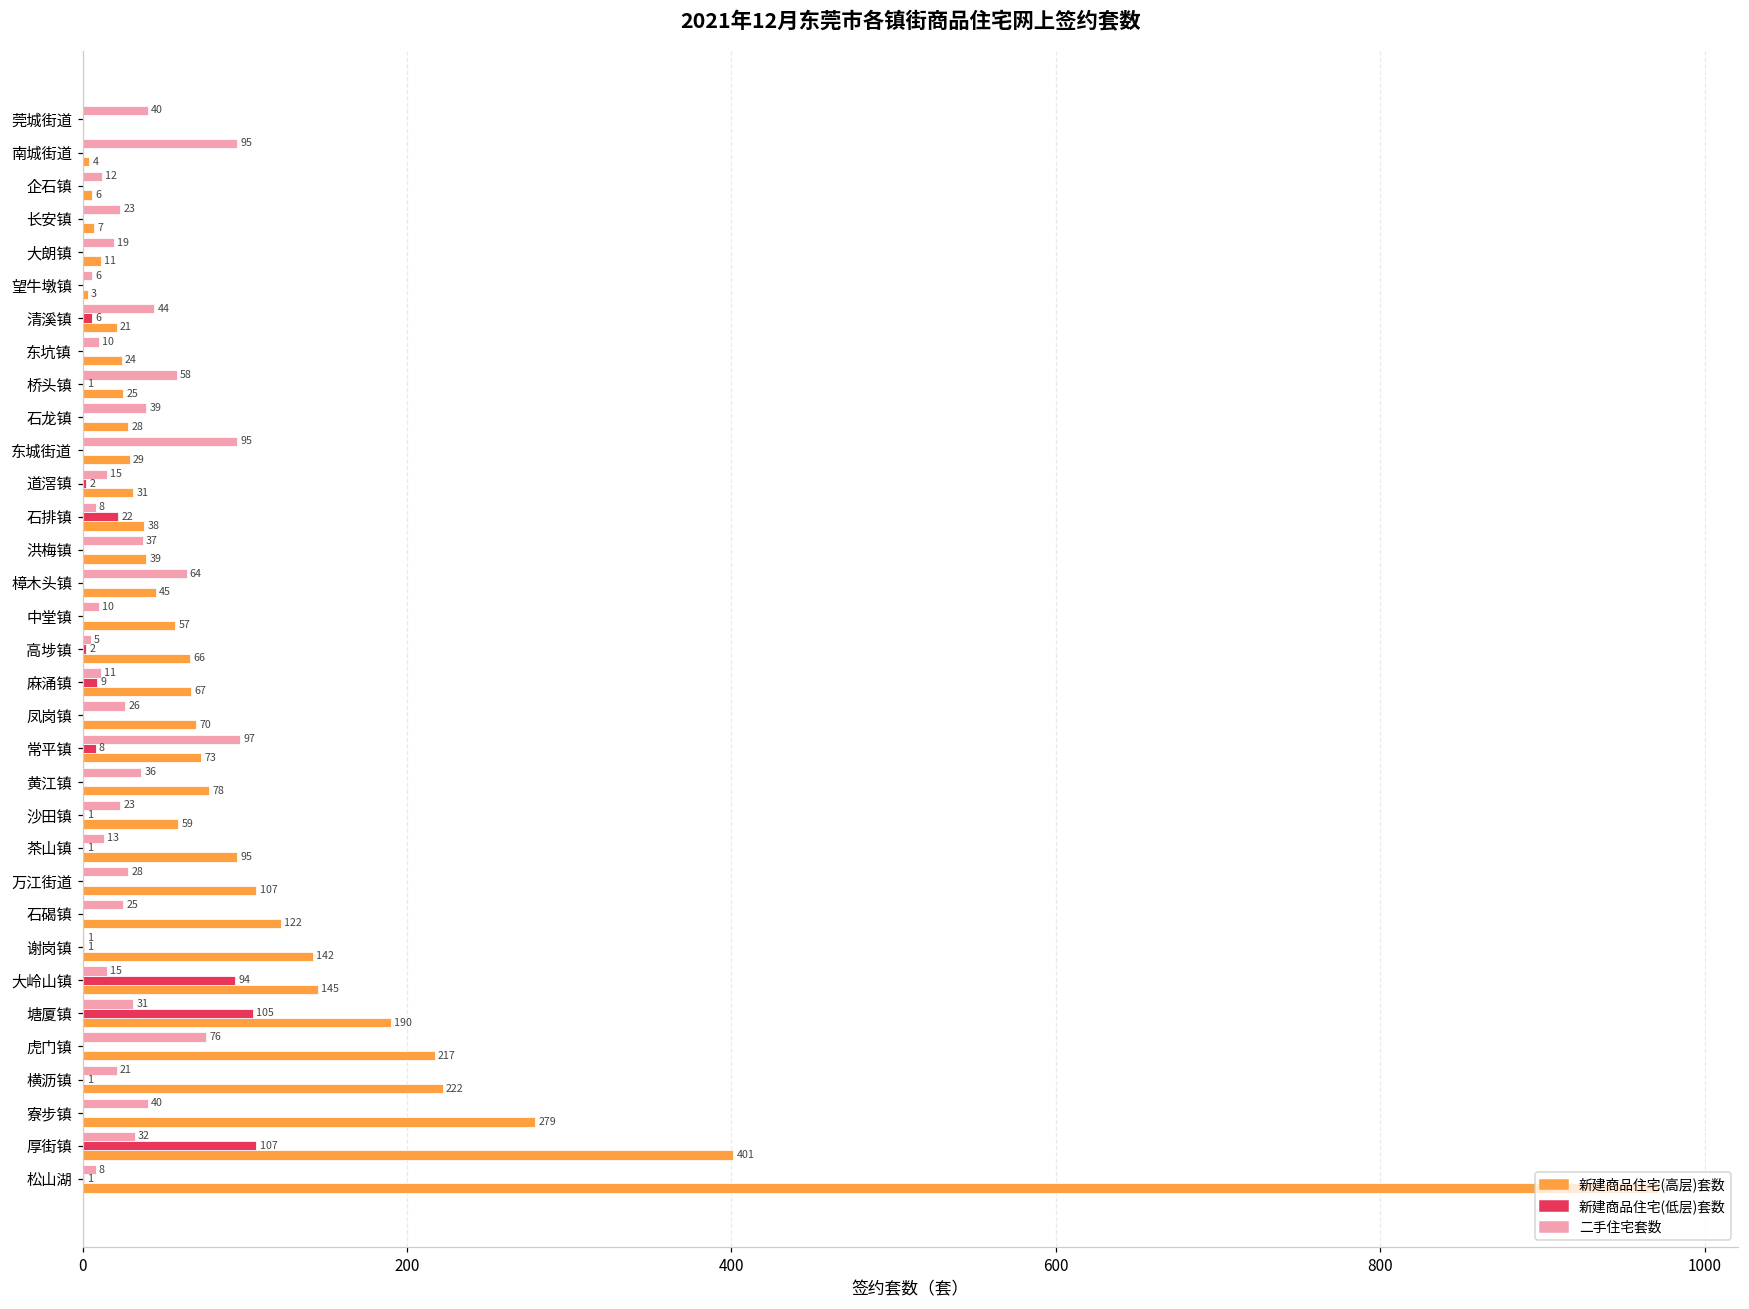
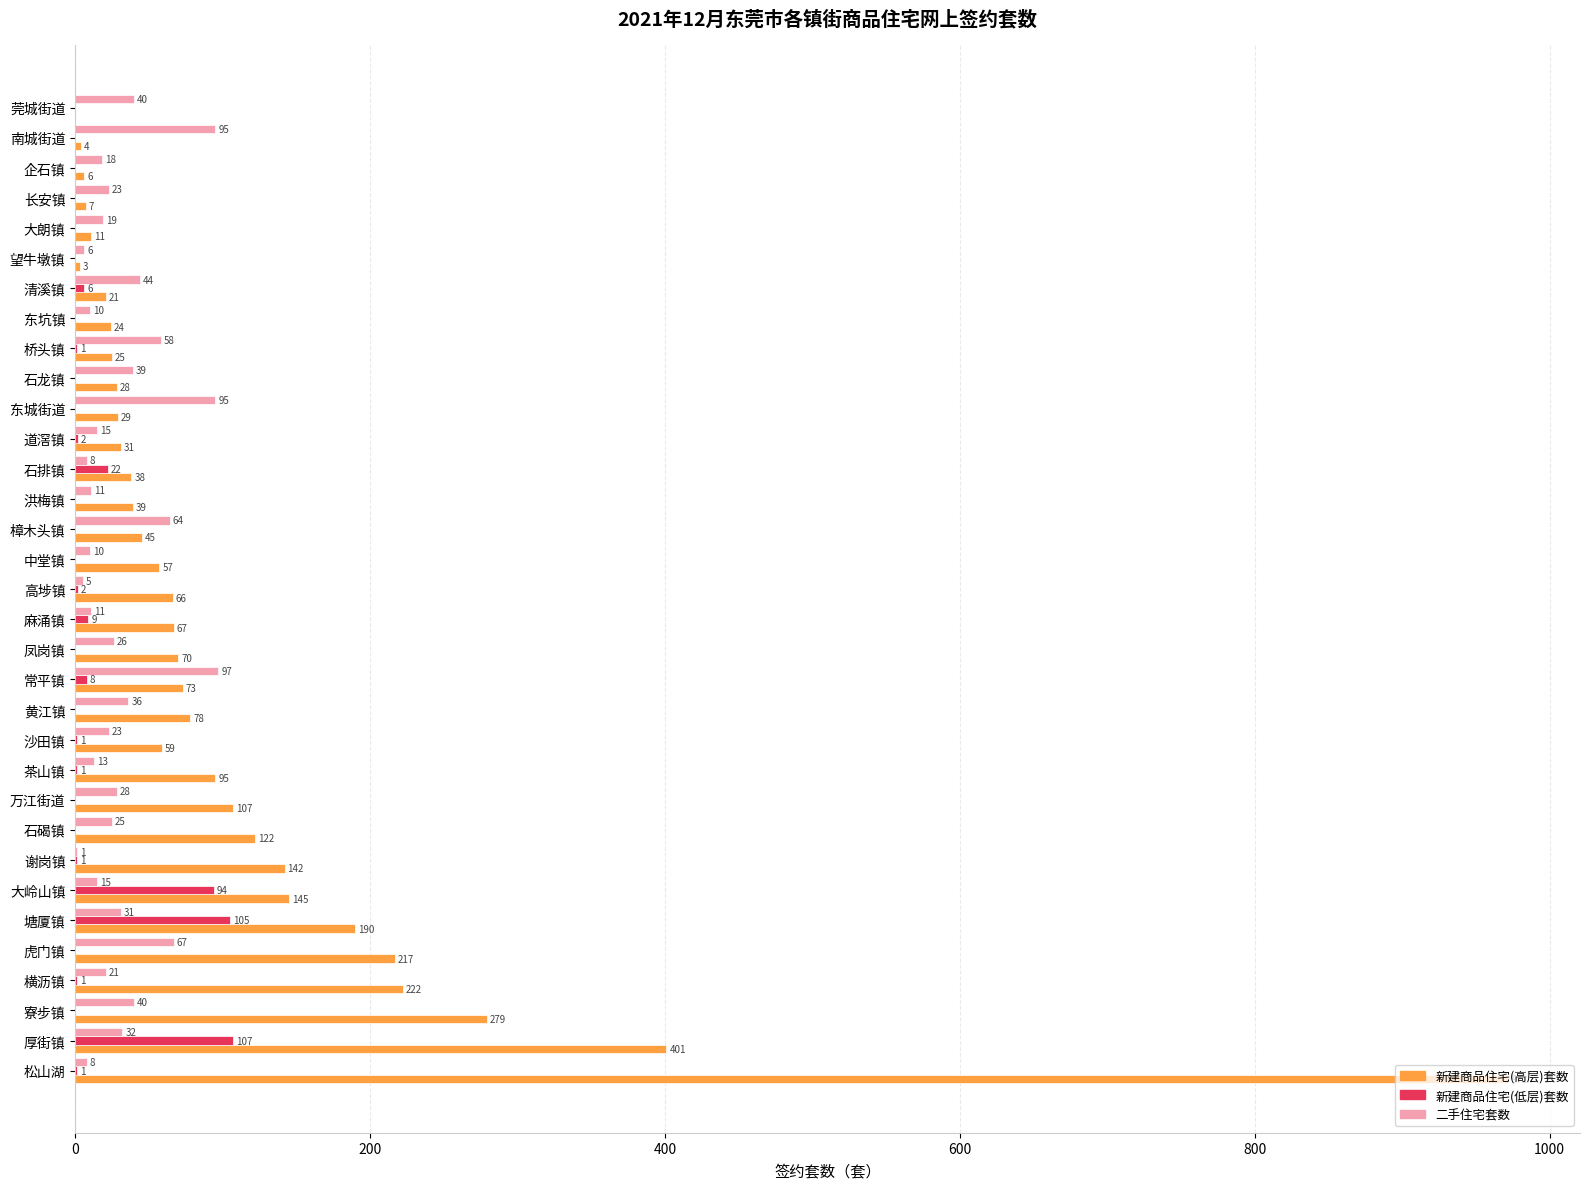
二手住宅套数, 企石镇: 12 -> 18
二手住宅套数, 洪梅镇: 37 -> 11
二手住宅套数, 虎门镇: 76 -> 67
